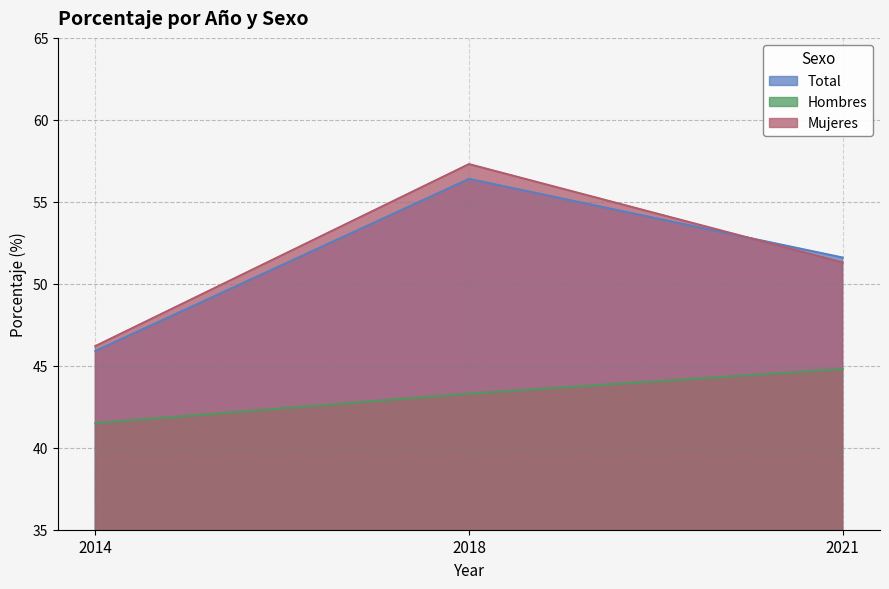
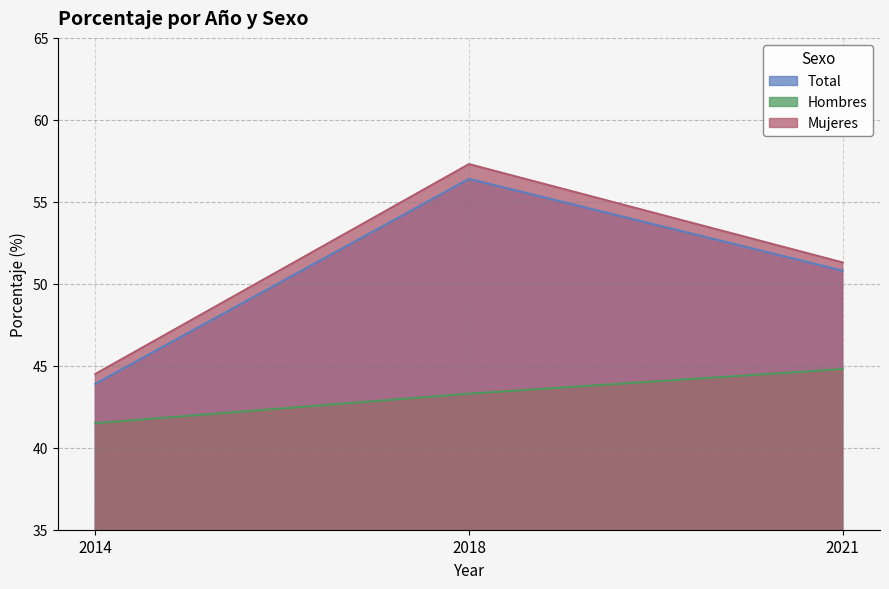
Total, 2014: 45.9 -> 43.9
Mujeres, 2014: 46.2 -> 44.5
Total, 2021: 51.6 -> 50.8
